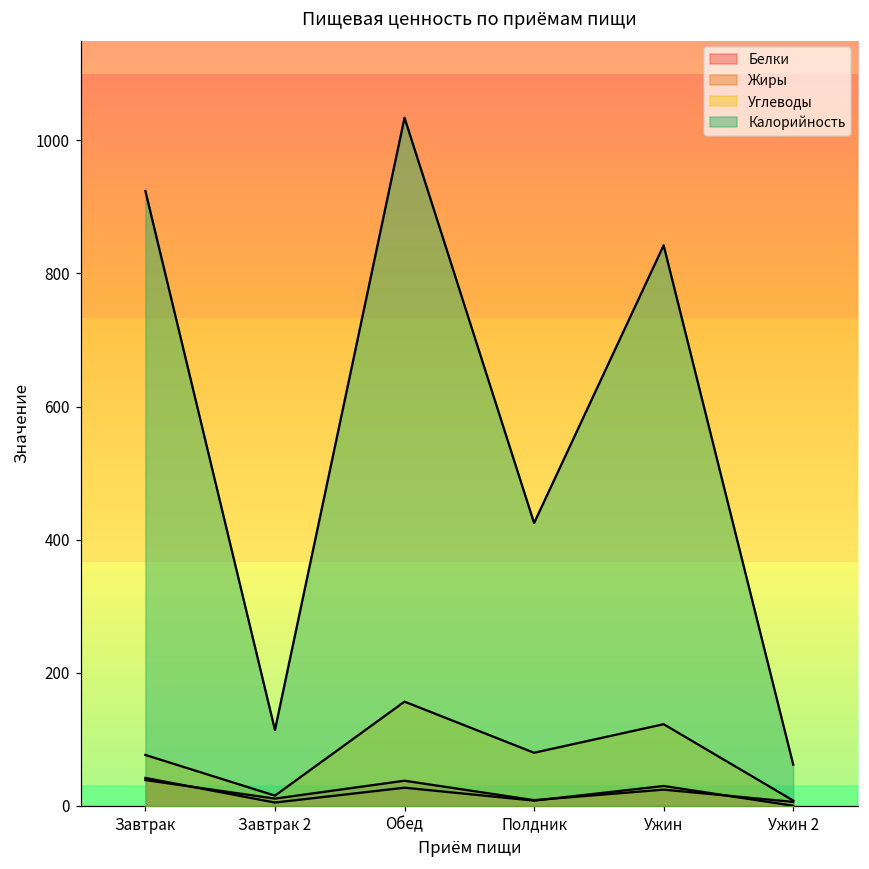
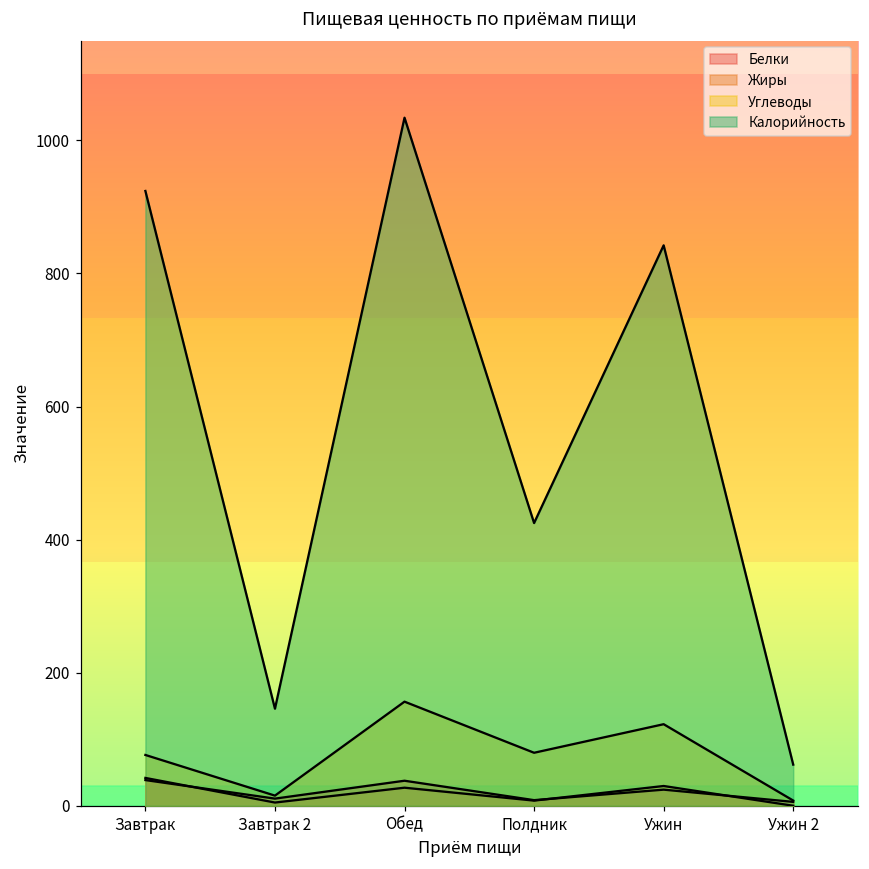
Калорийность, Завтрак 2: 110 -> 150
